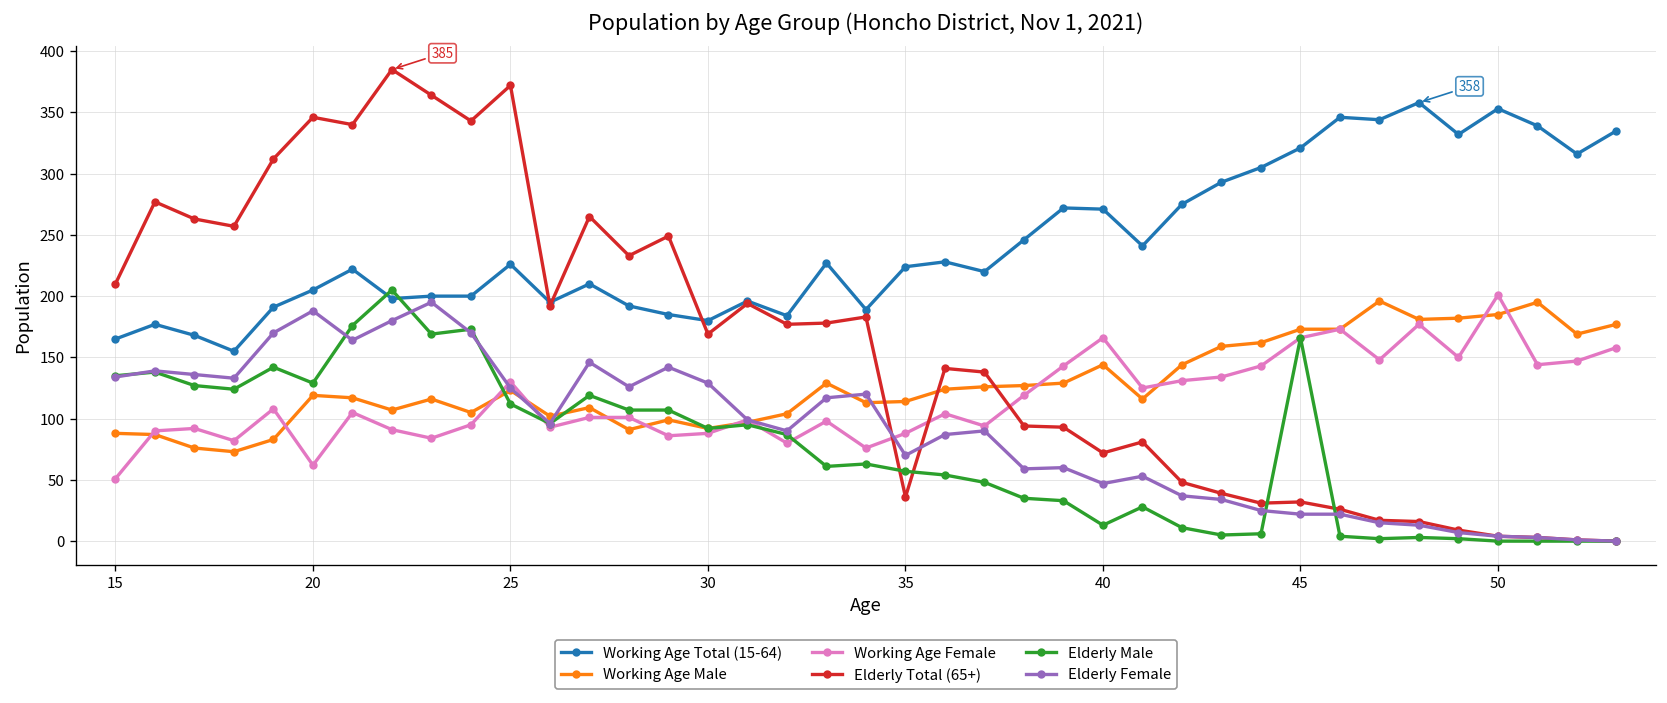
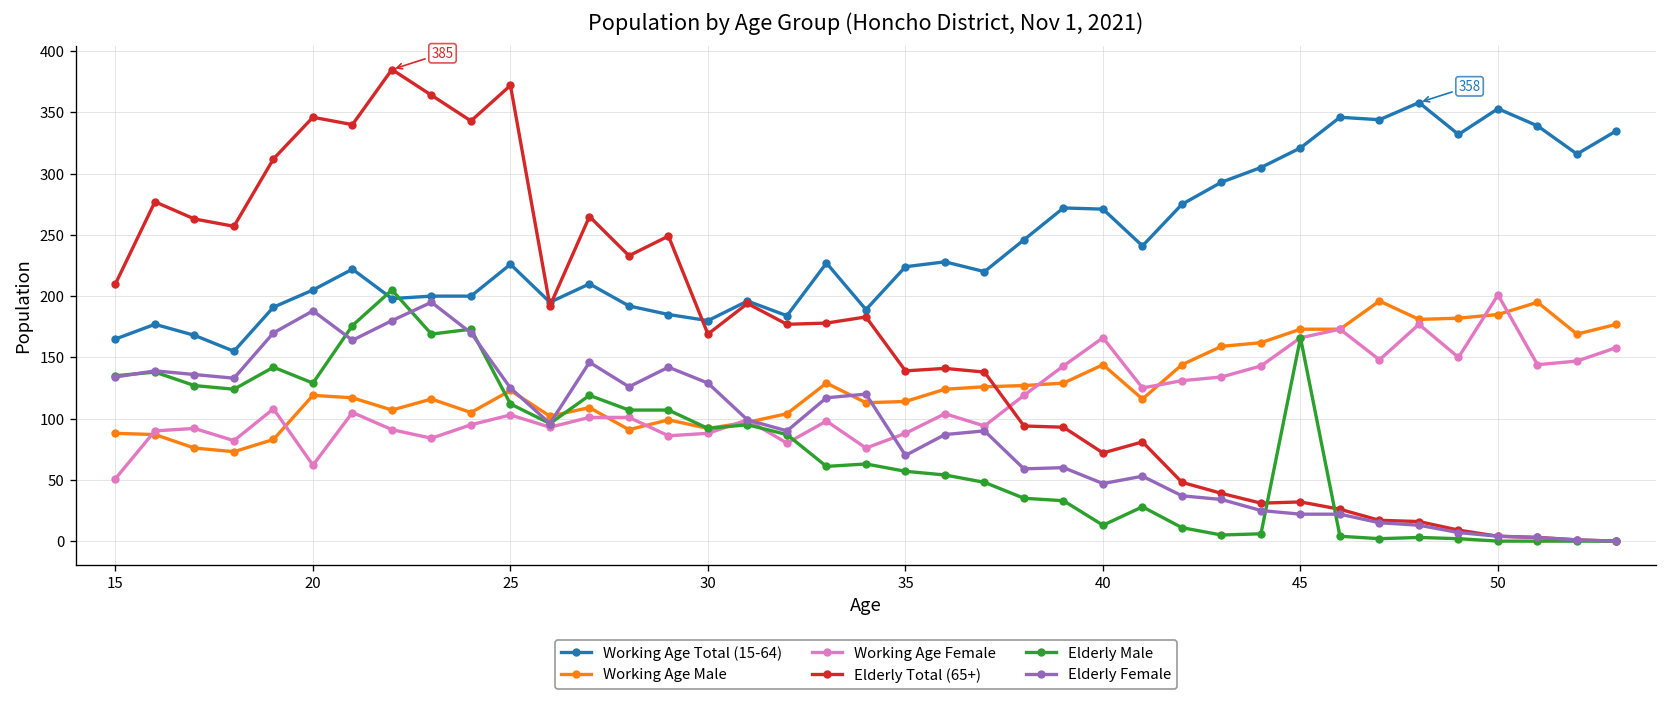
Working Age Female, 25: 130 -> 103
Elderly Total (65+), 35: 36 -> 139
